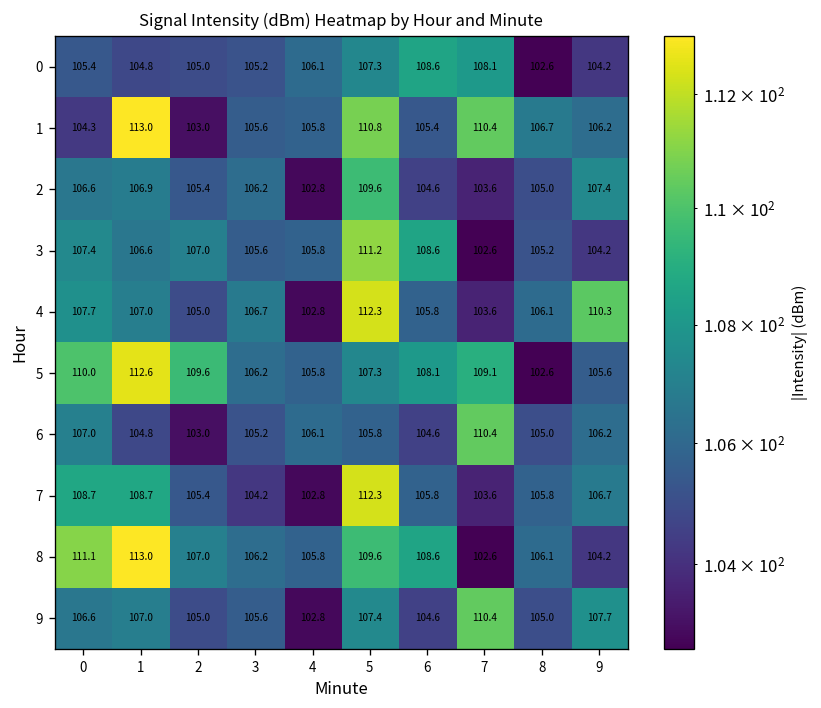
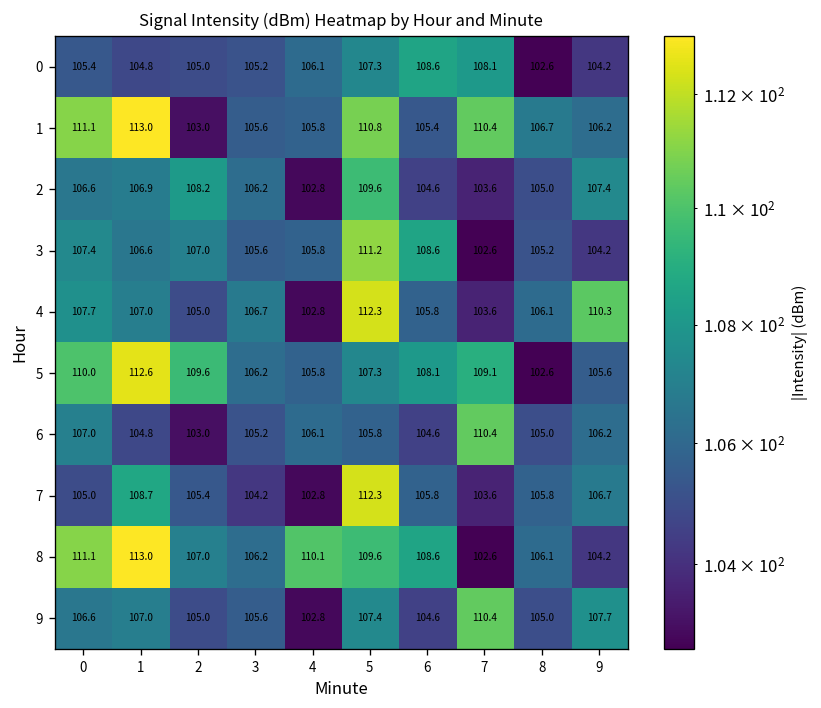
1, 0: 104.3 -> 111.1
2, 2: 105.4 -> 108.2
7, 0: 108.7 -> 105.0
8, 4: 105.8 -> 110.1
